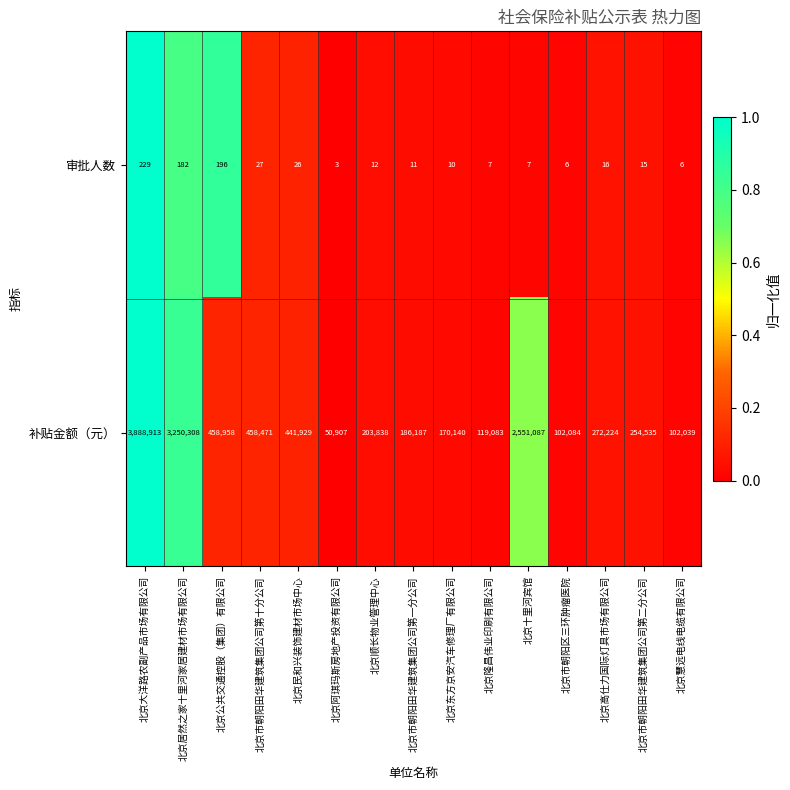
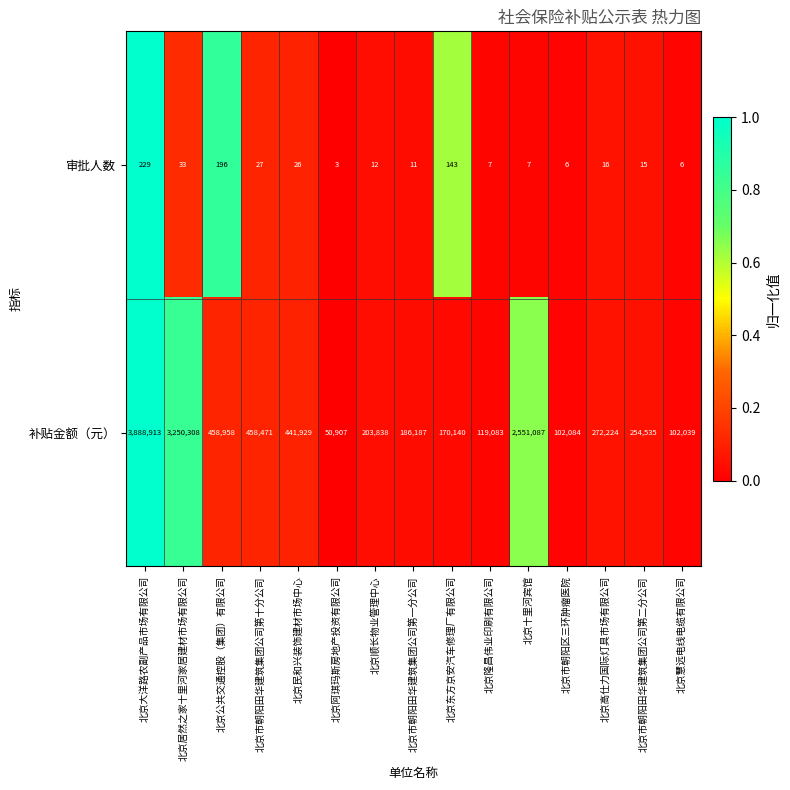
审批人数, 北京居然之家十里河家居建材市场有限公司: 182 -> 33
审批人数, 北京东方京安汽车修理厂有限公司: 10 -> 143
